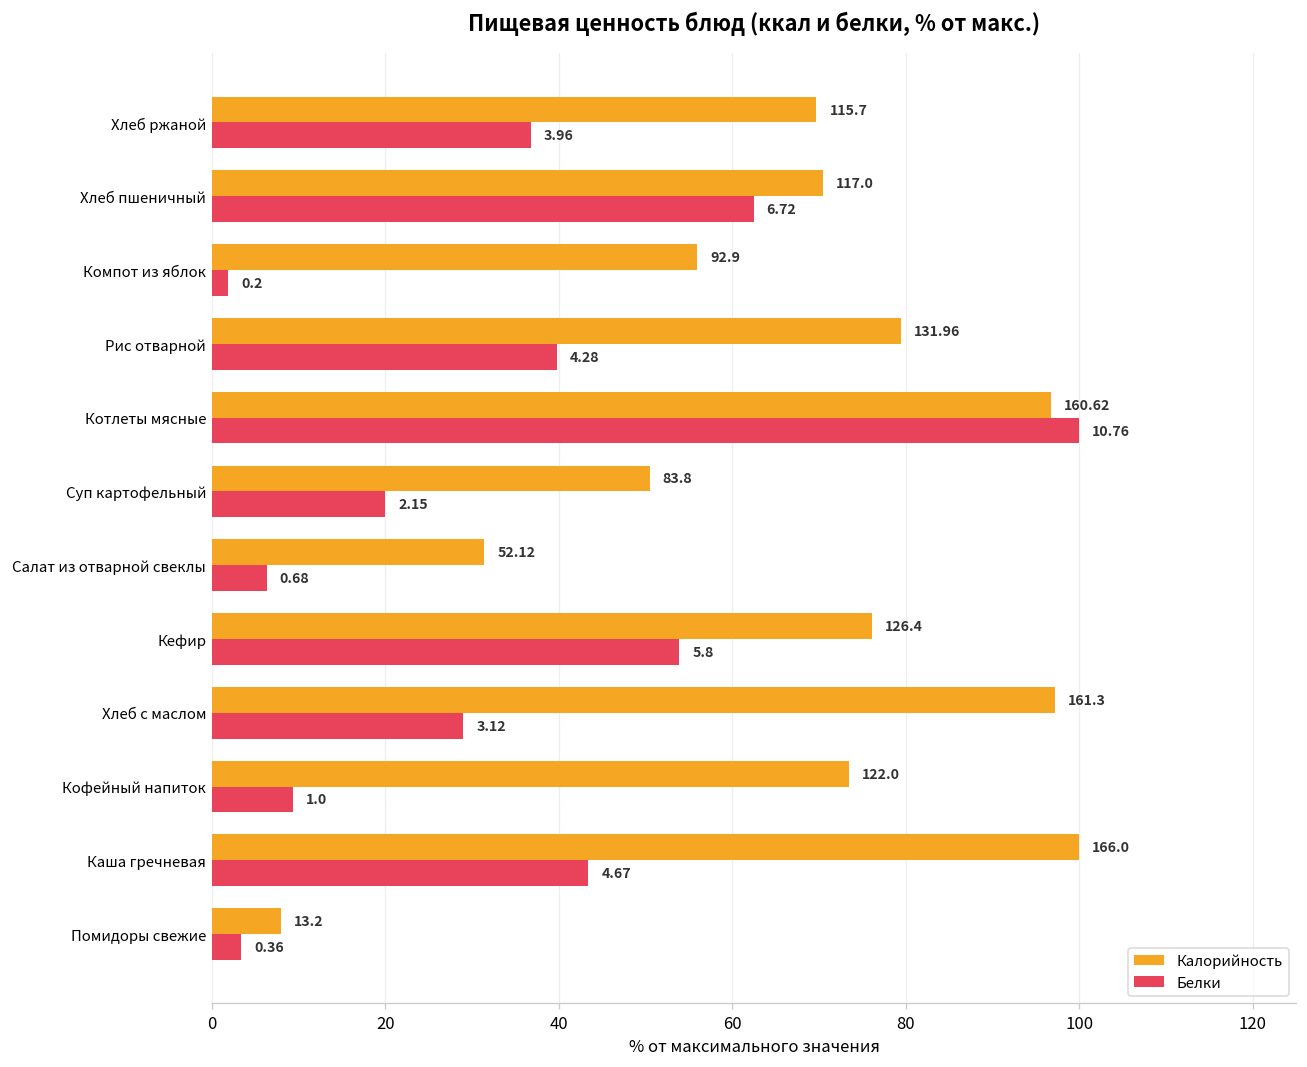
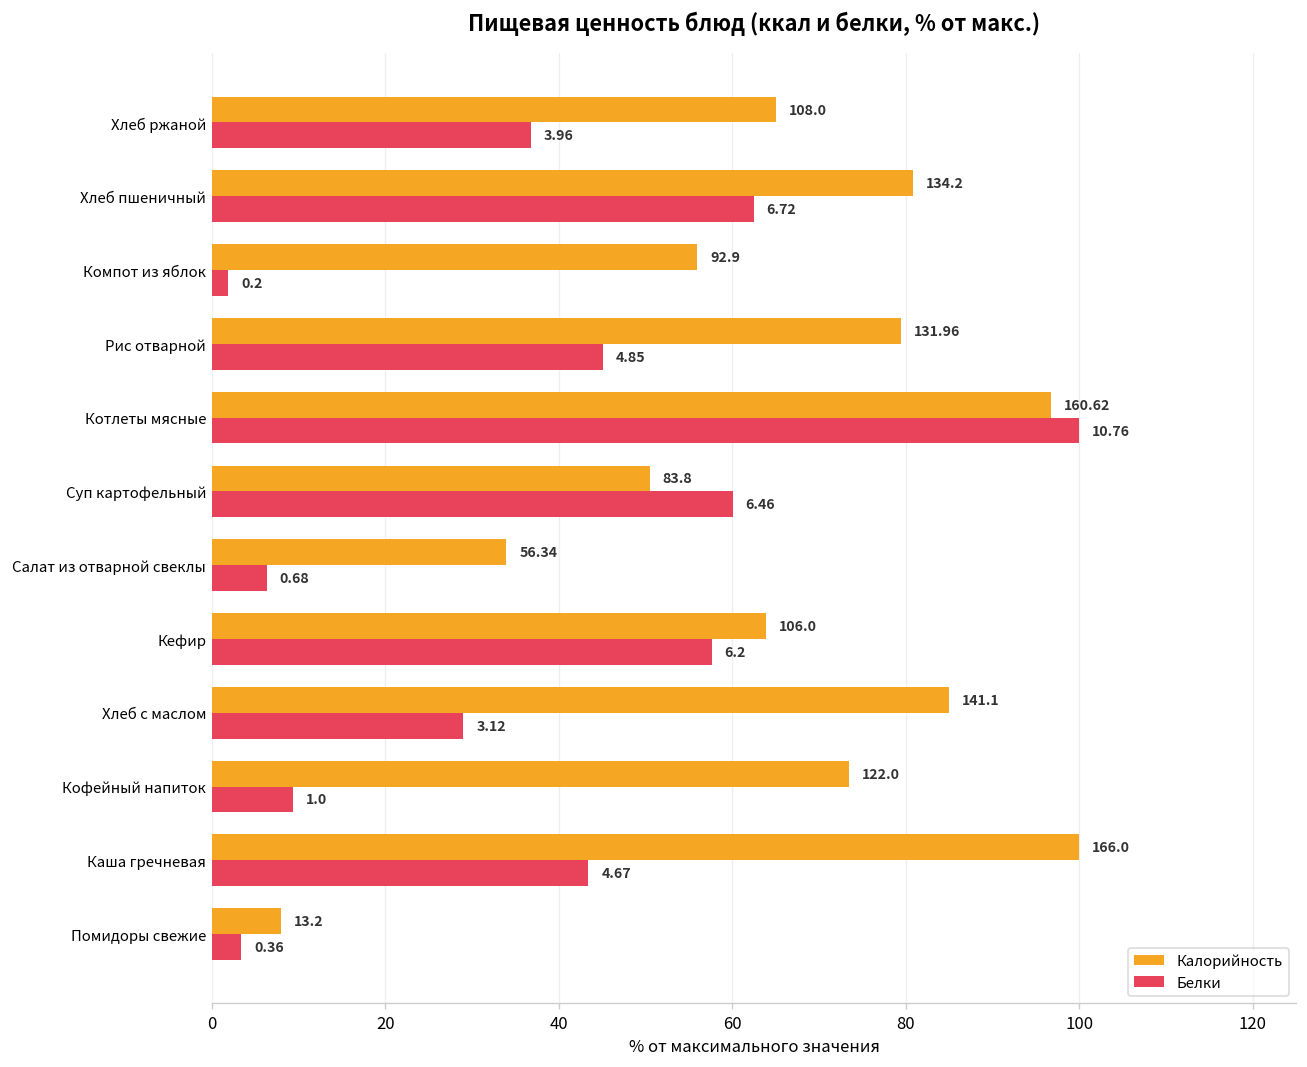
Калорийность, Хлеб ржаной: 115.7 -> 108.0
Калорийность, Хлеб пшеничный: 117.0 -> 134.2
Белки, Рис отварной: 4.28 -> 4.85
Белки, Суп картофельный: 2.15 -> 6.46
Калорийность, Салат из отварной свеклы: 52.12 -> 56.34
Калорийность, Кефир: 126.4 -> 106.0
Белки, Кефир: 5.8 -> 6.2
Калорийность, Хлеб с маслом: 161.3 -> 141.1
